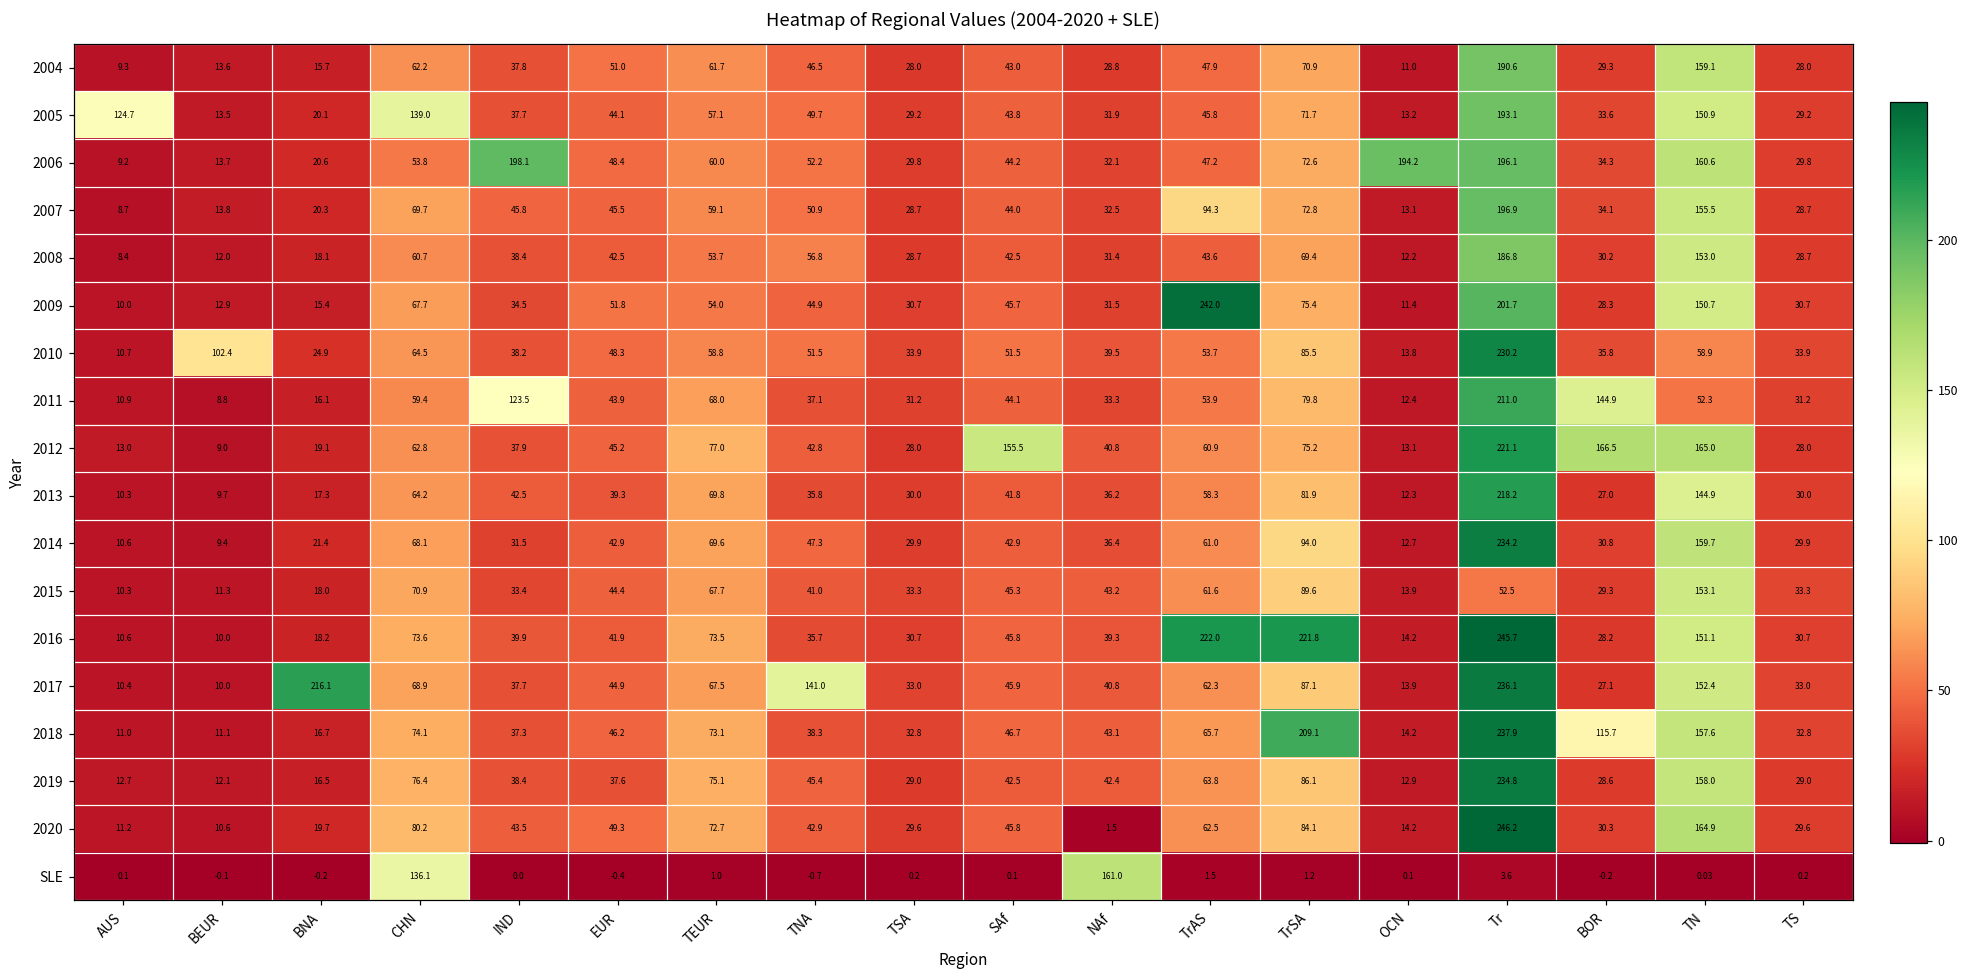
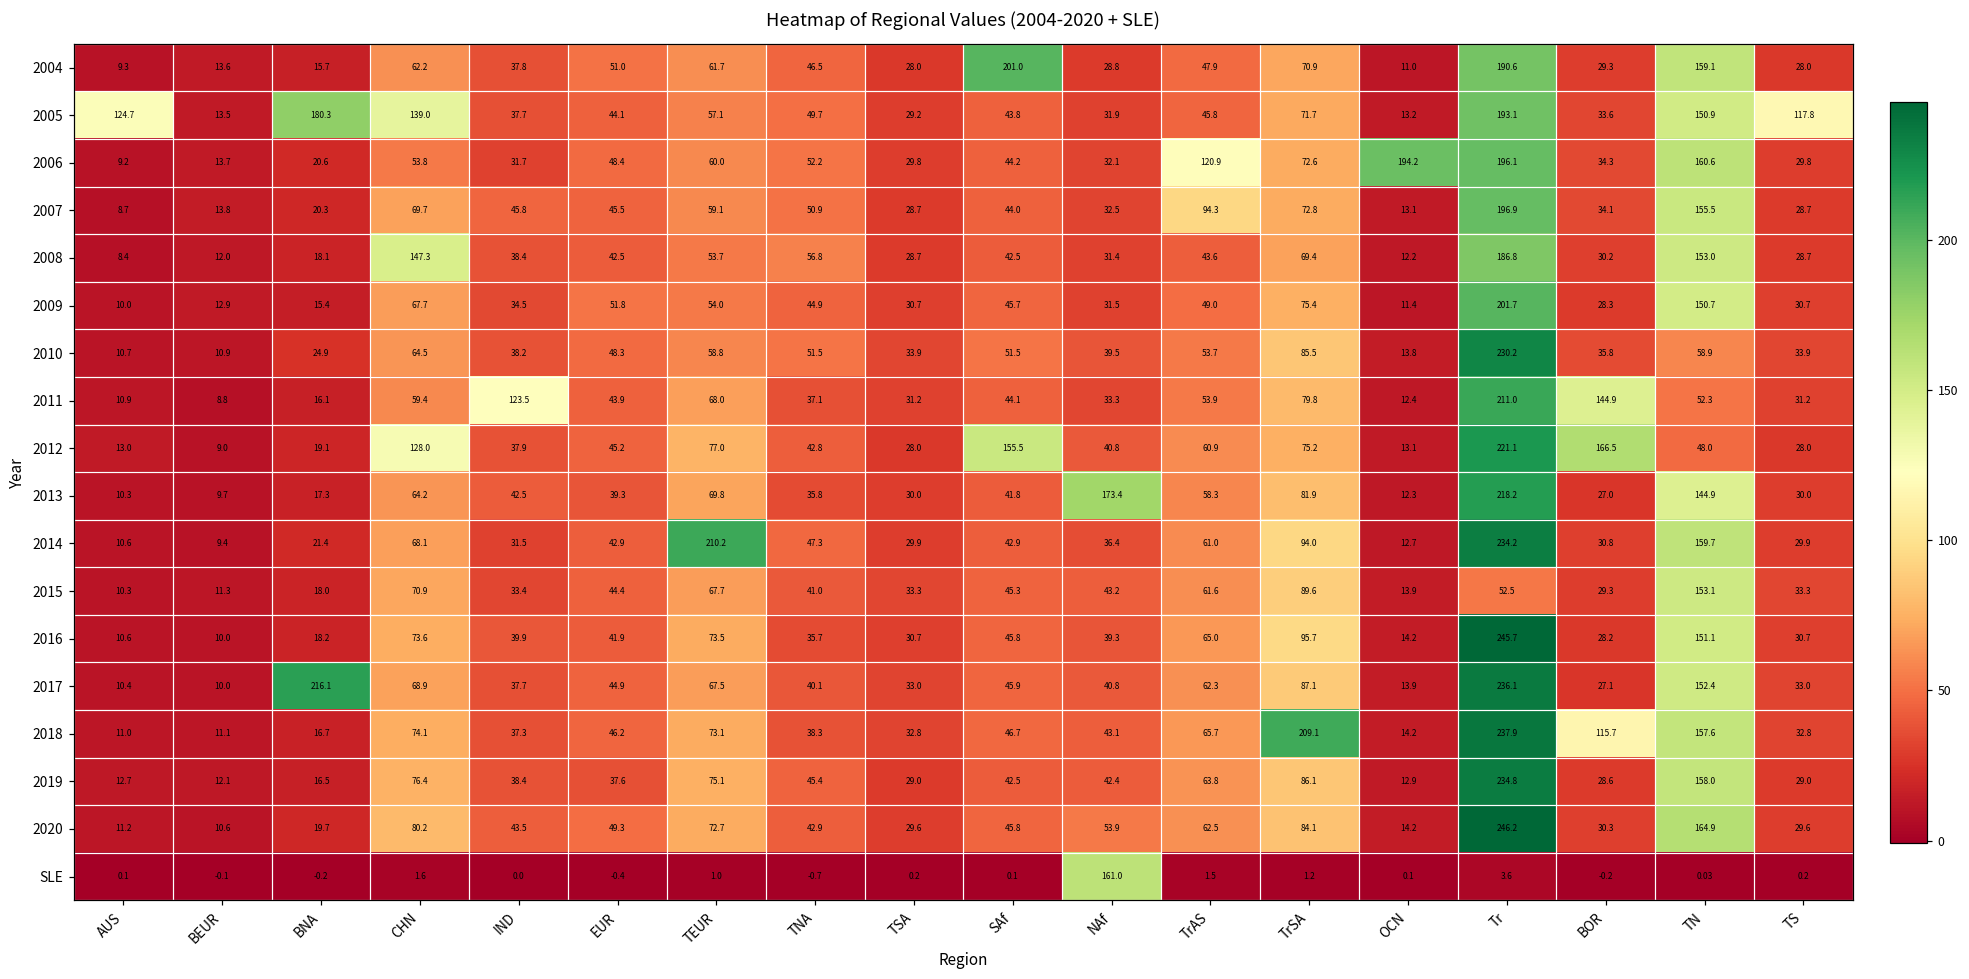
2004, SAf: 43.0 -> 201.0
2005, BNA: 20.1 -> 180.3
2005, TS: 29.2 -> 117.8
2006, IND: 198.1 -> 31.7
2006, TrAS: 47.2 -> 120.9
2008, CHN: 60.7 -> 147.3
2009, TrAS: 242.0 -> 49.0
2010, BEUR: 102.4 -> 10.9
2012, CHN: 62.8 -> 128.0
2012, TN: 165.0 -> 48.0
2013, NAf: 36.2 -> 173.4
2014, TEUR: 69.6 -> 210.2
2016, TrAS: 222.0 -> 65.0
2016, TrSA: 221.8 -> 95.7
2017, TNA: 141.0 -> 40.1
2020, NAf: 1.5 -> 53.9
SLE, CHN: 136.1 -> 1.6
